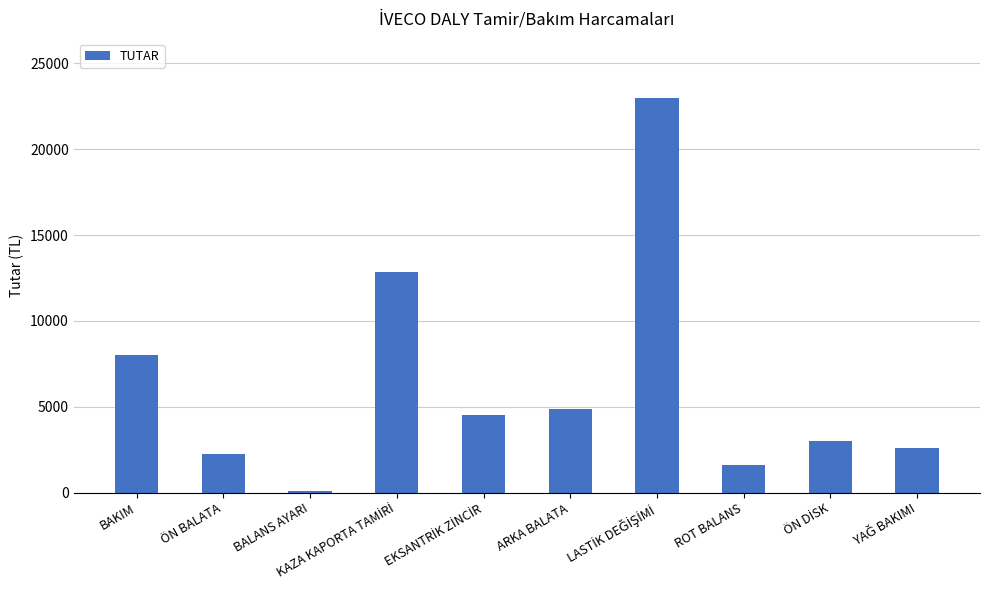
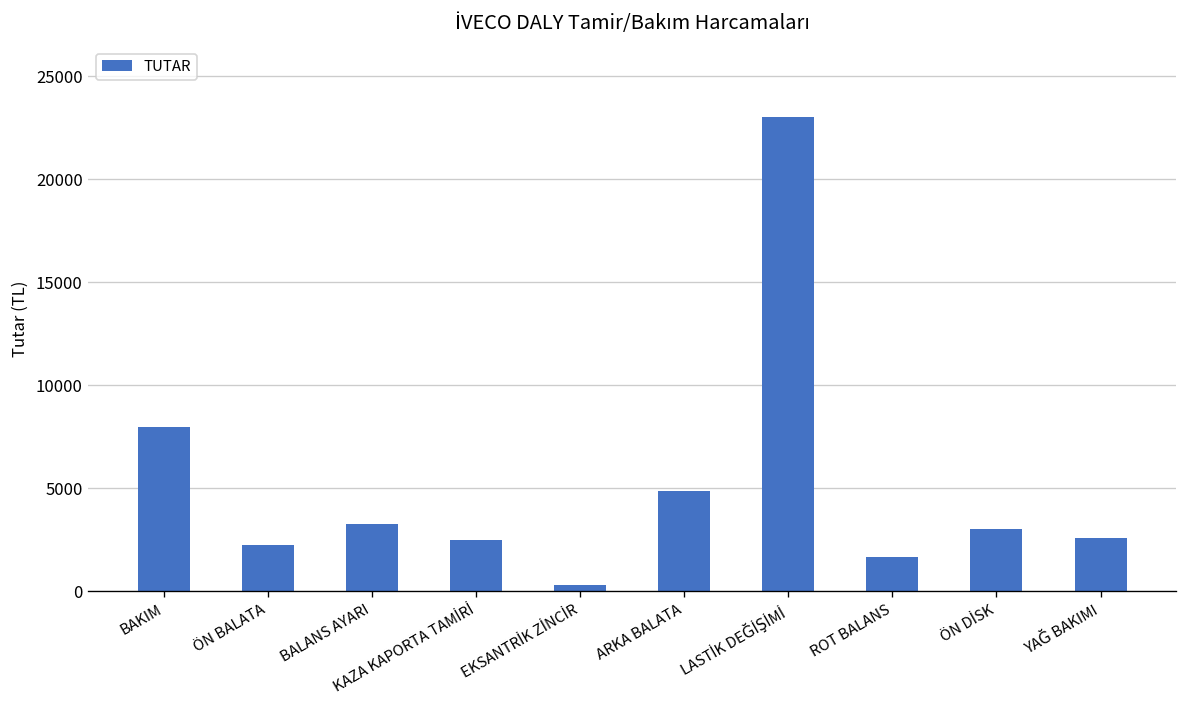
BALANS AYARI: 100 -> 3200
KAZA KAPORTA TAMİRİ: 12800 -> 2500
EKSANTRİK ZİNCİR: 4500 -> 300
